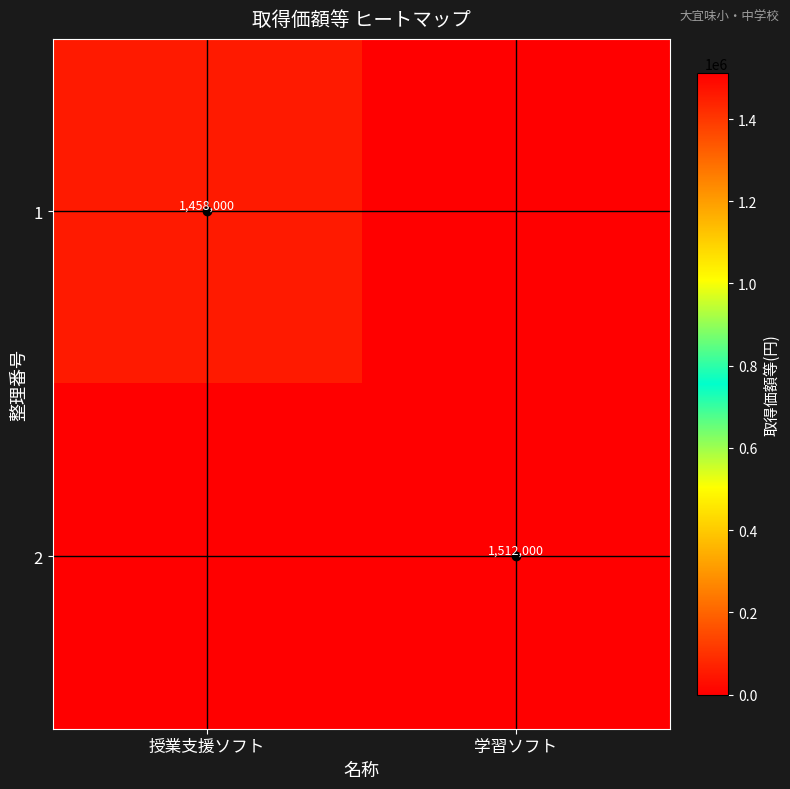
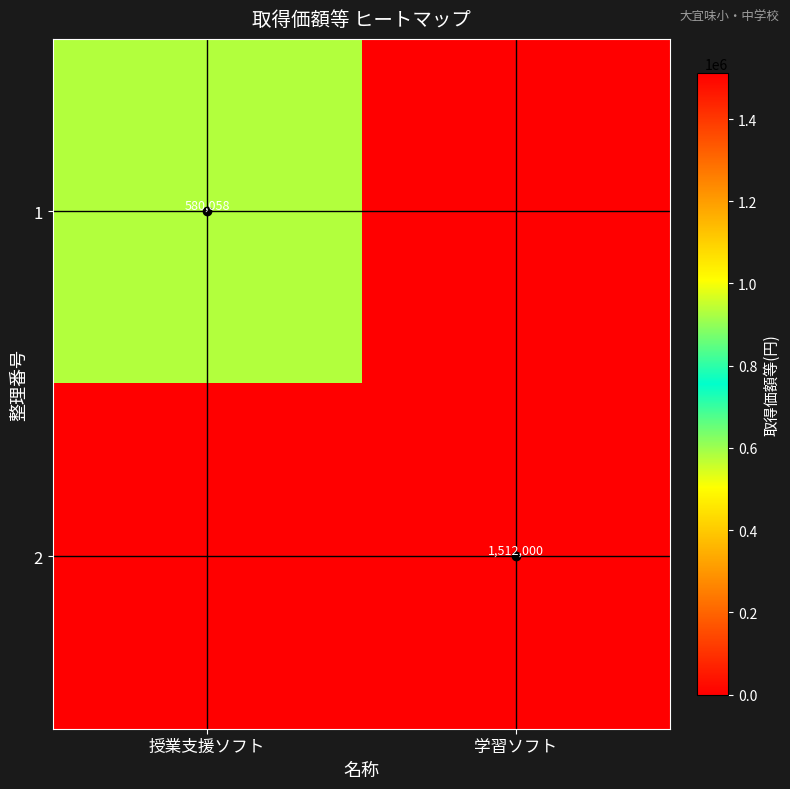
1, 授業支援ソフト: 1,458,000 -> 580,058
